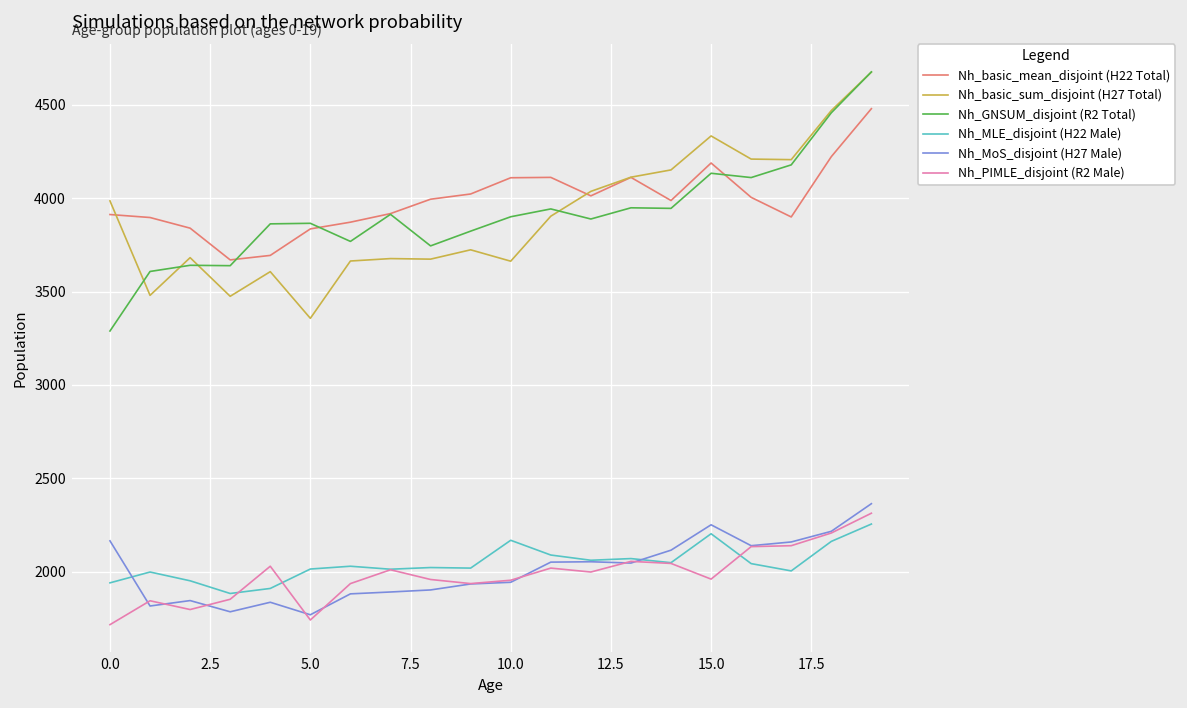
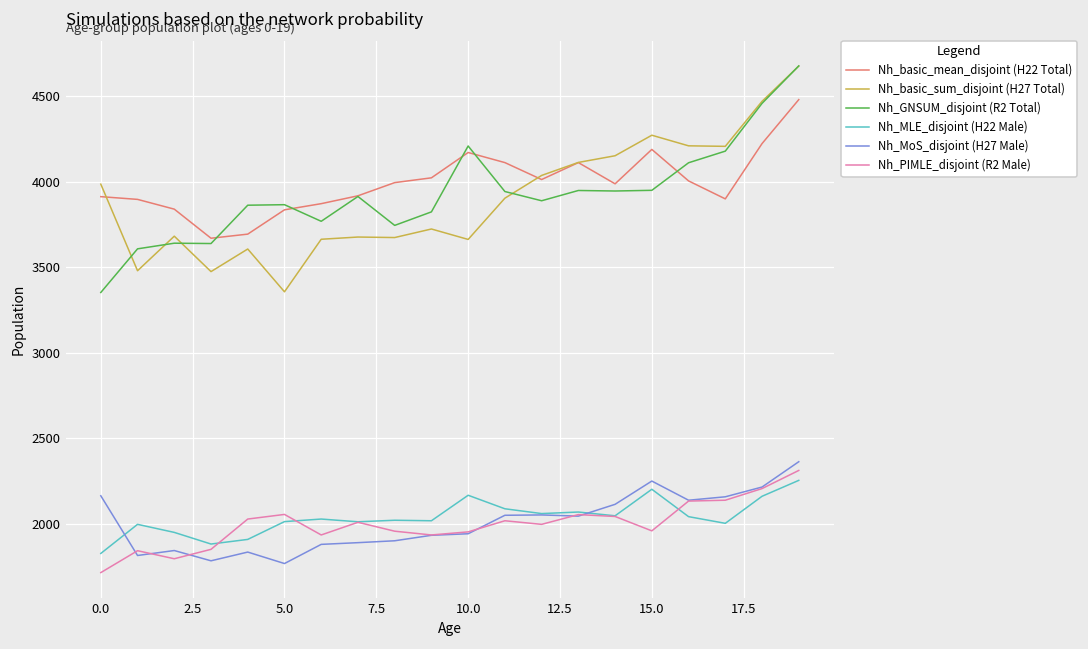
Nh_GNSUM_disjoint (R2 Total), 0.0: 3290 -> 3350
Nh_MLE_disjoint (H22 Male), 0.0: 1940 -> 1830
Nh_PIMLE_disjoint (R2 Male), 5.0: 1740 -> 2060
Nh_basic_mean_disjoint (H22 Total), 10.0: 4110 -> 4170
Nh_GNSUM_disjoint (R2 Total), 10.0: 3900 -> 4210
Nh_basic_sum_disjoint (H27 Total), 15.0: 4330 -> 4270
Nh_GNSUM_disjoint (R2 Total), 15.0: 4130 -> 3950
